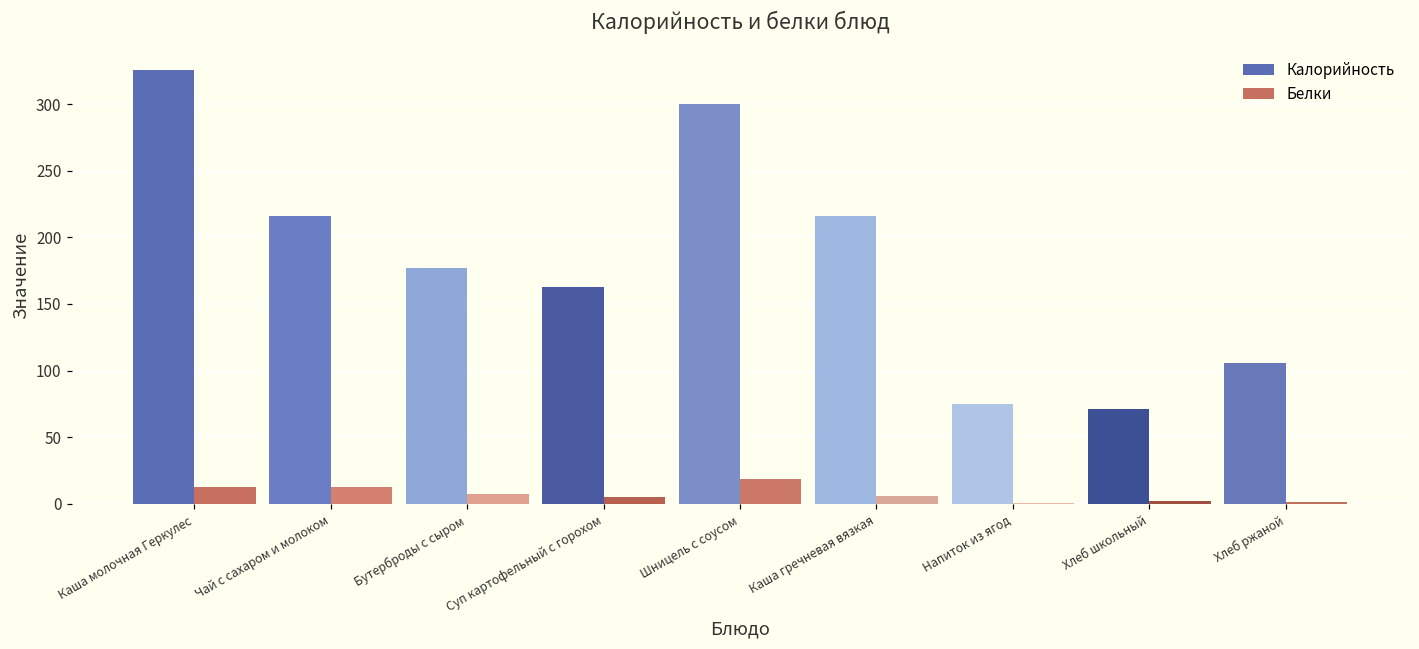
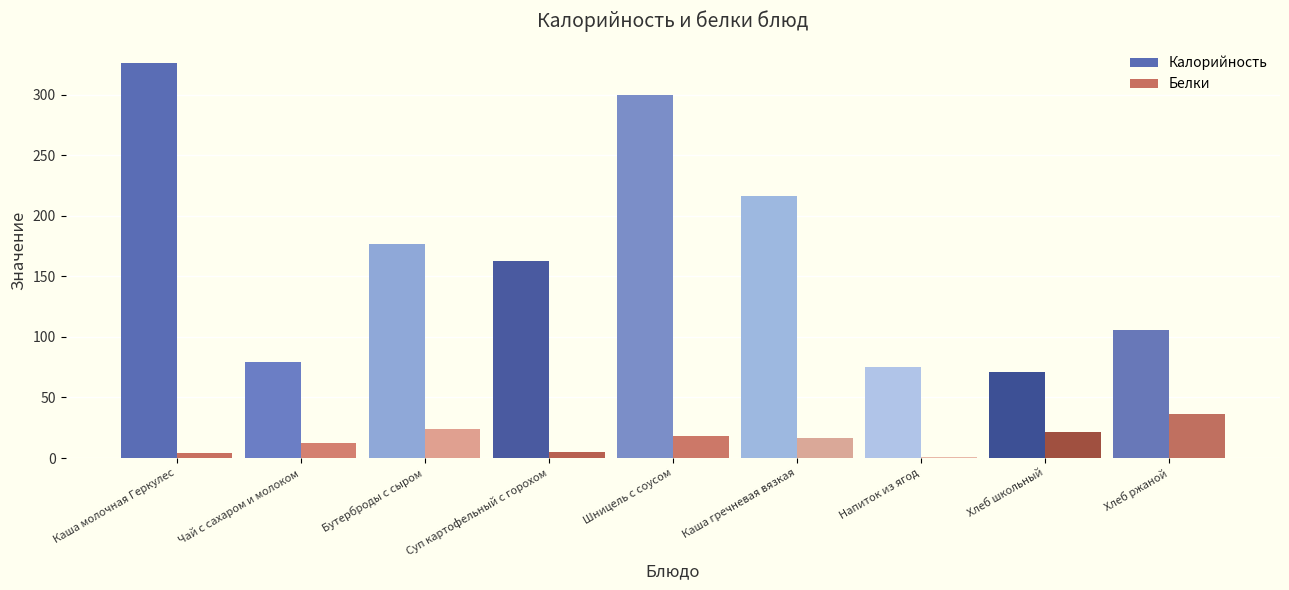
Белки, Каша молочная Геркулес: 13 -> 4
Калорийность, Чай с сахаром и молоком: 216 -> 79
Белки, Бутерброды с сыром: 7 -> 24
Белки, Каша гречневая вязкая: 6 -> 16
Белки, Хлеб школьный: 2 -> 21
Белки, Хлеб ржаной: 1 -> 36
